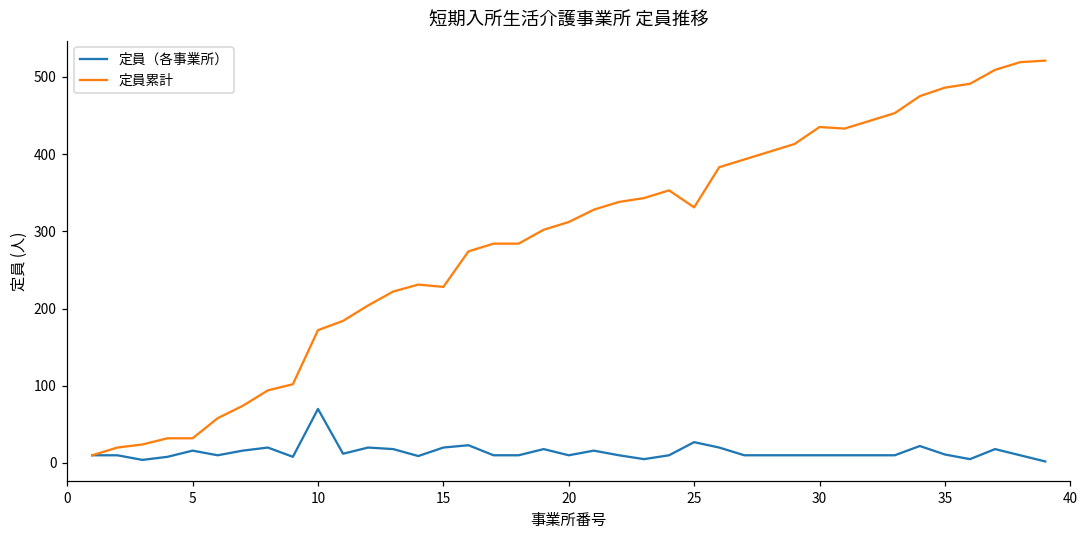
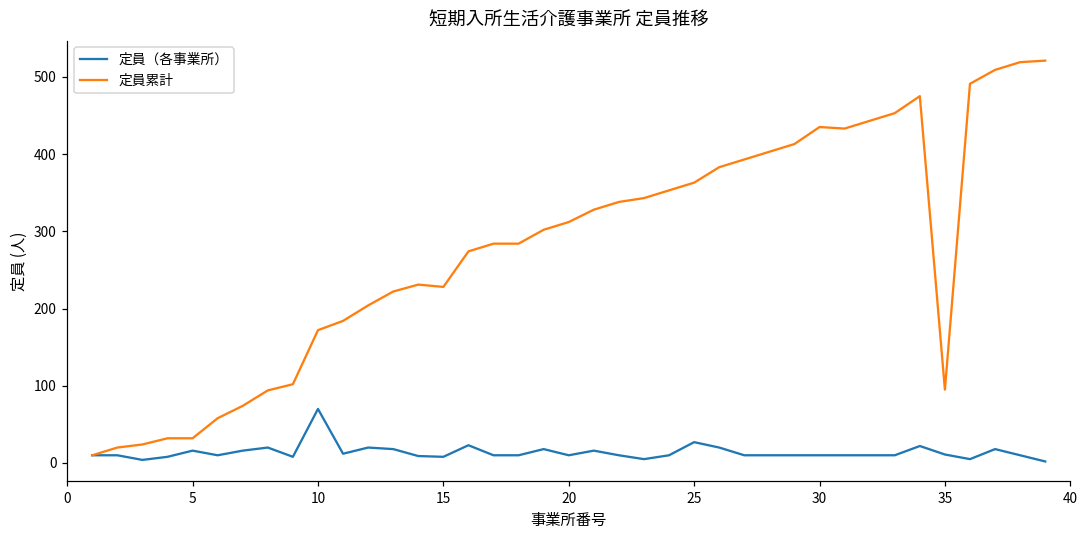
定員（各事業所）, 15: 20 -> 10
定員累計, 25: 330 -> 360
定員累計, 35: 490 -> 100
